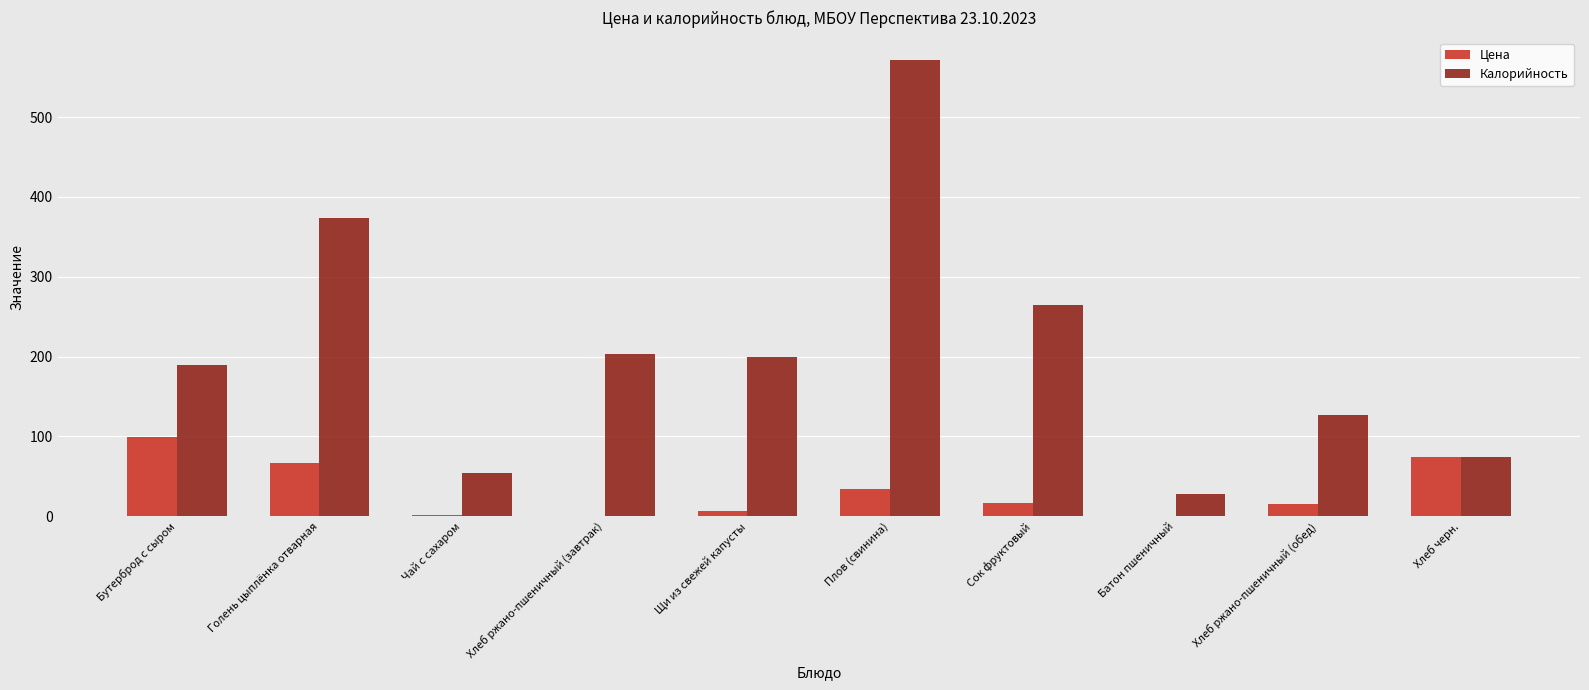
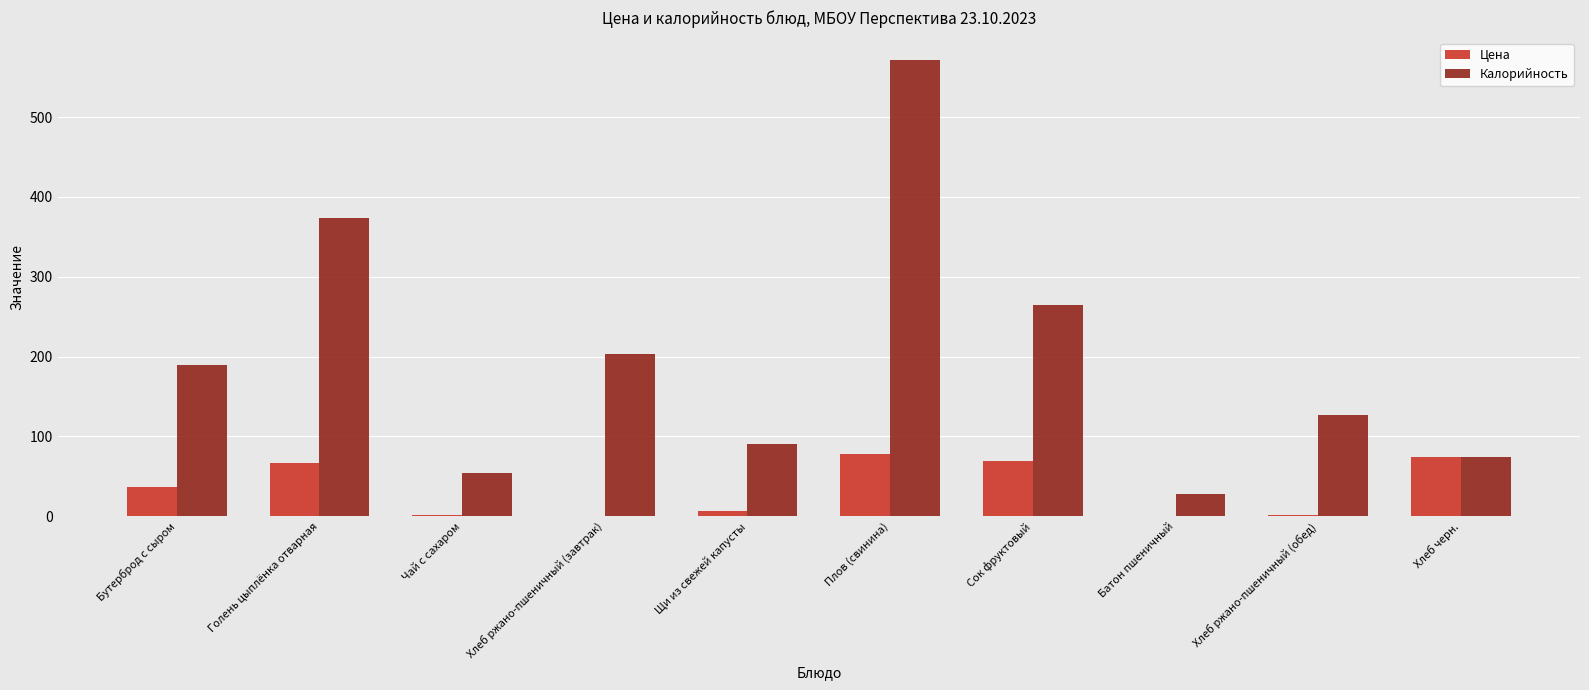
Цена, Бутерброд с сыром: 100 -> 40
Калорийность, Щи из свежей капусты: 200 -> 90
Цена, Плов (свинина): 30 -> 80
Цена, Сок фруктовый: 20 -> 70
Цена, Хлеб ржано-пшеничный (обед): 20 -> 0
